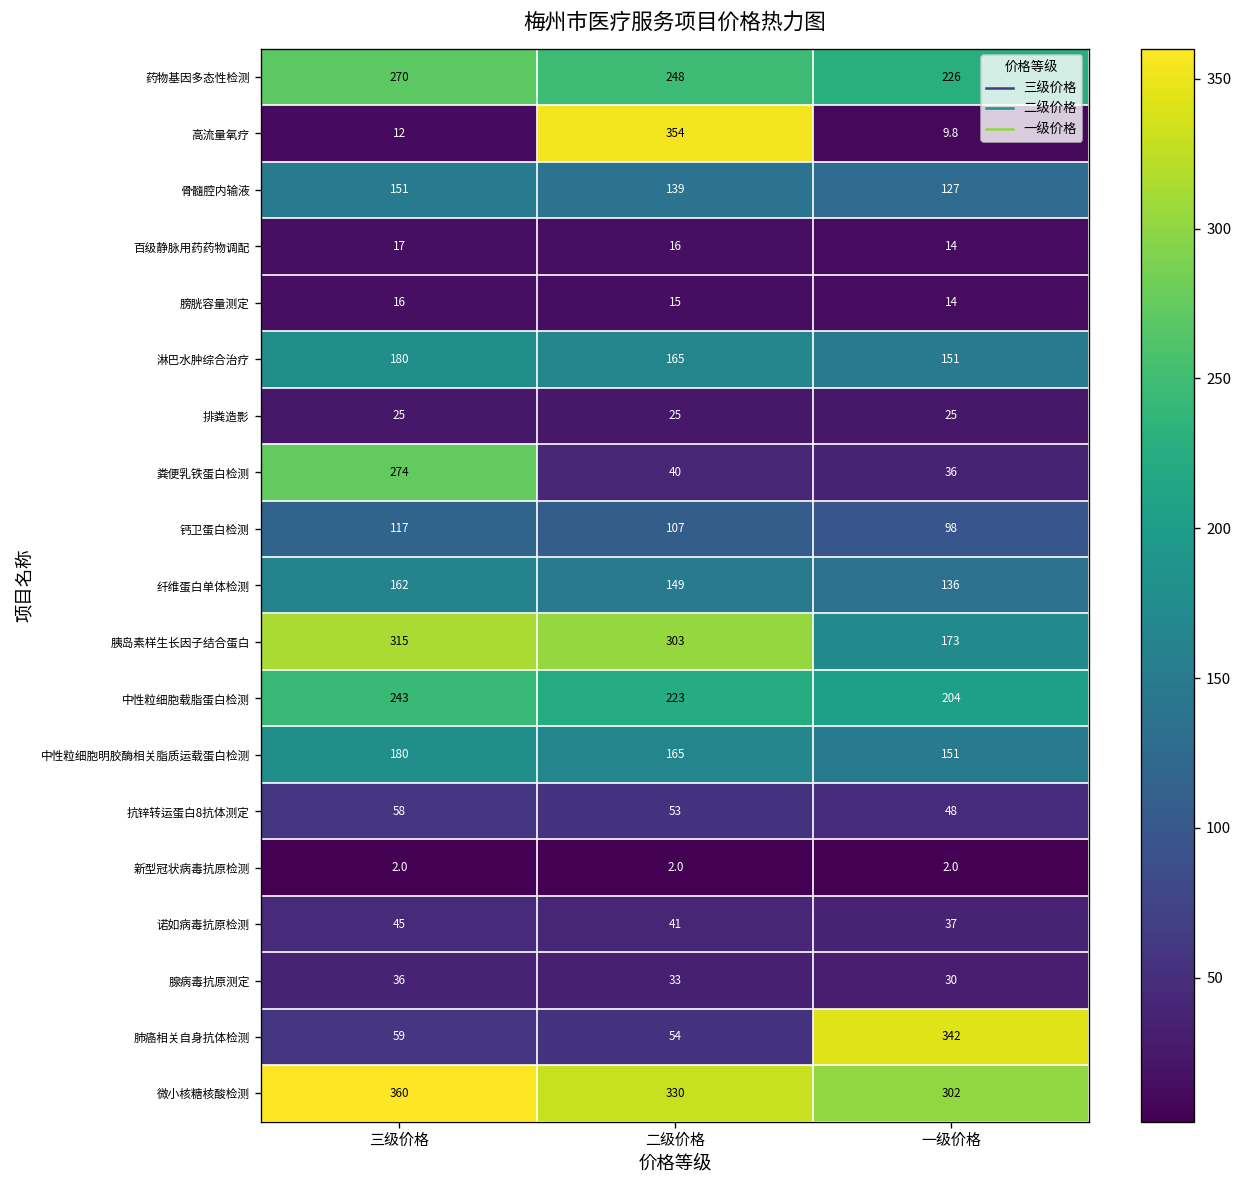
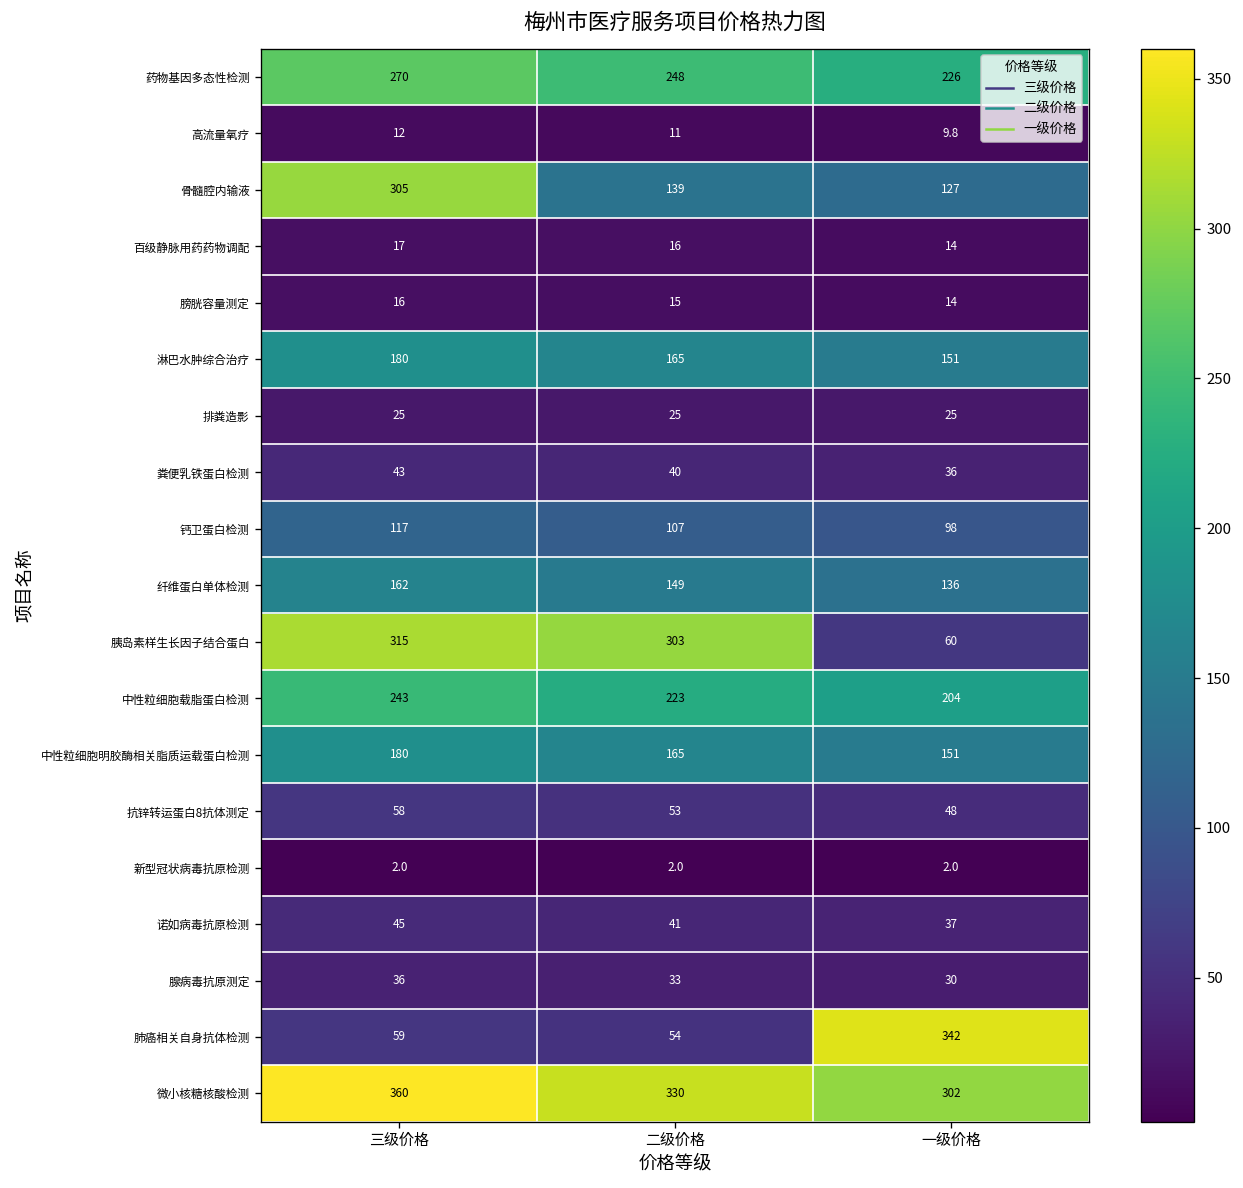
高流量氧疗, 二级价格: 354 -> 11
骨髓腔内输液, 三级价格: 151 -> 305
粪便乳铁蛋白检测, 三级价格: 274 -> 43
胰岛素样生长因子结合蛋白, 一级价格: 173 -> 60
